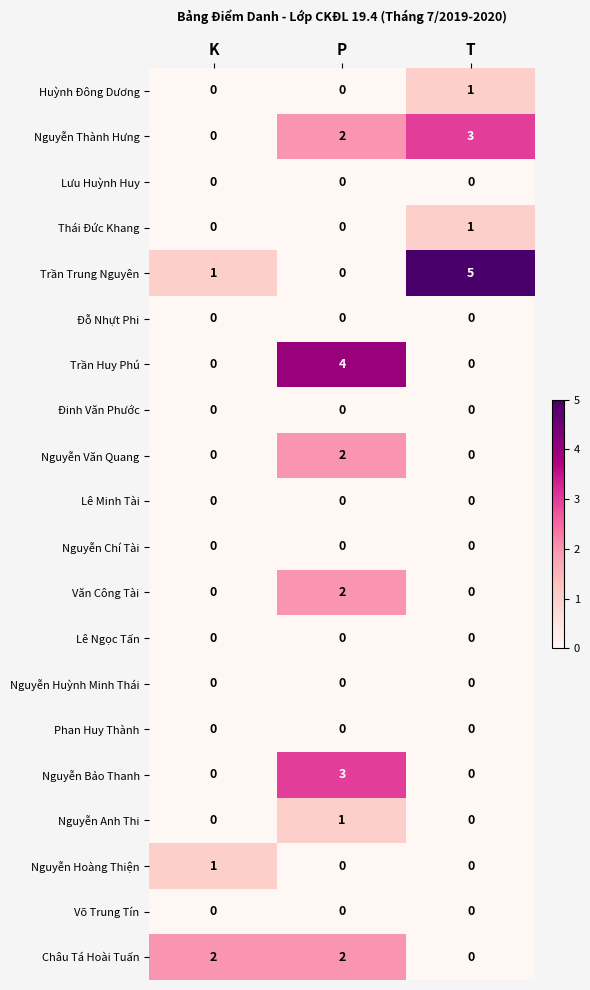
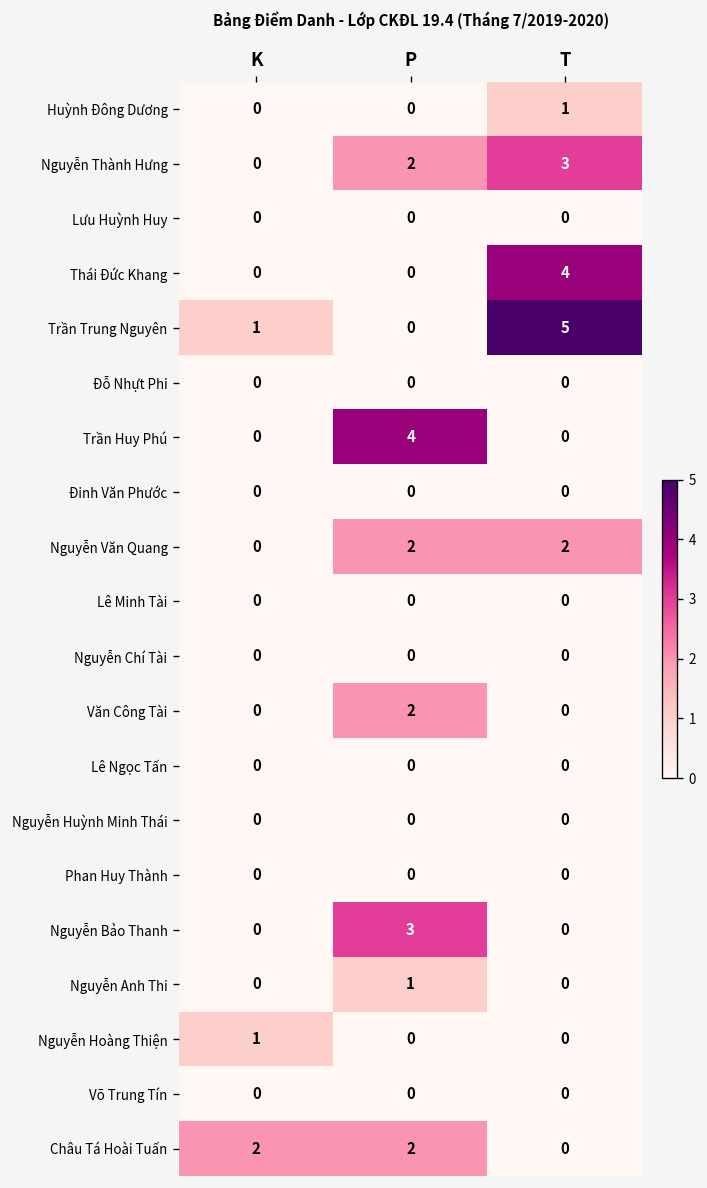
Thái Đức Khang, T: 1 -> 4
Nguyễn Văn Quang, T: 0 -> 2
